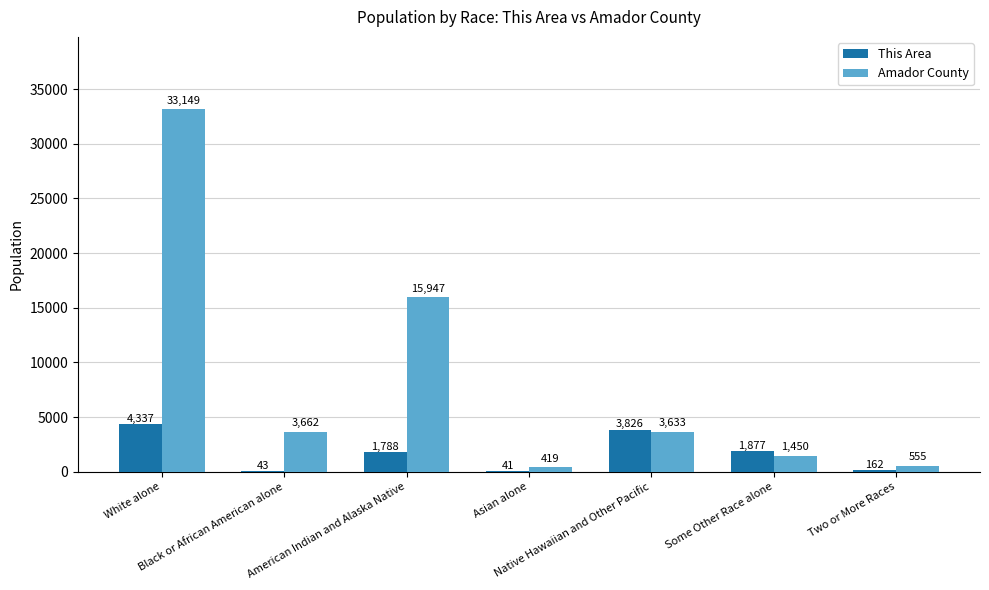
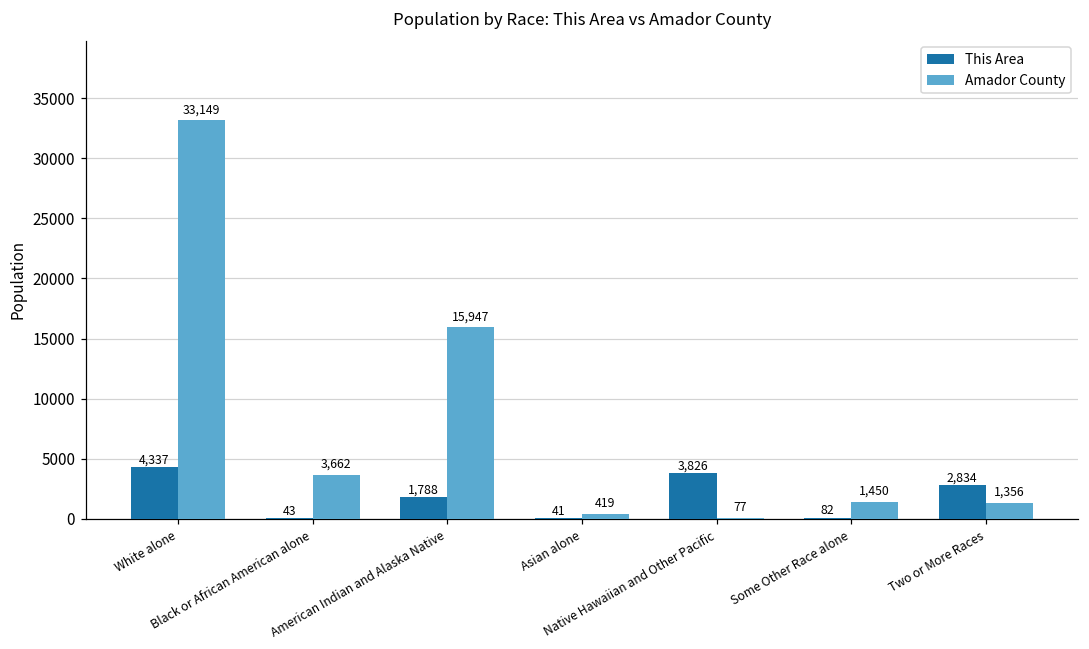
Amador County, Native Hawaiian and Other Pacific: 3,633 -> 77
This Area, Some Other Race alone: 1,877 -> 82
This Area, Two or More Races: 162 -> 2,834
Amador County, Two or More Races: 555 -> 1,356
